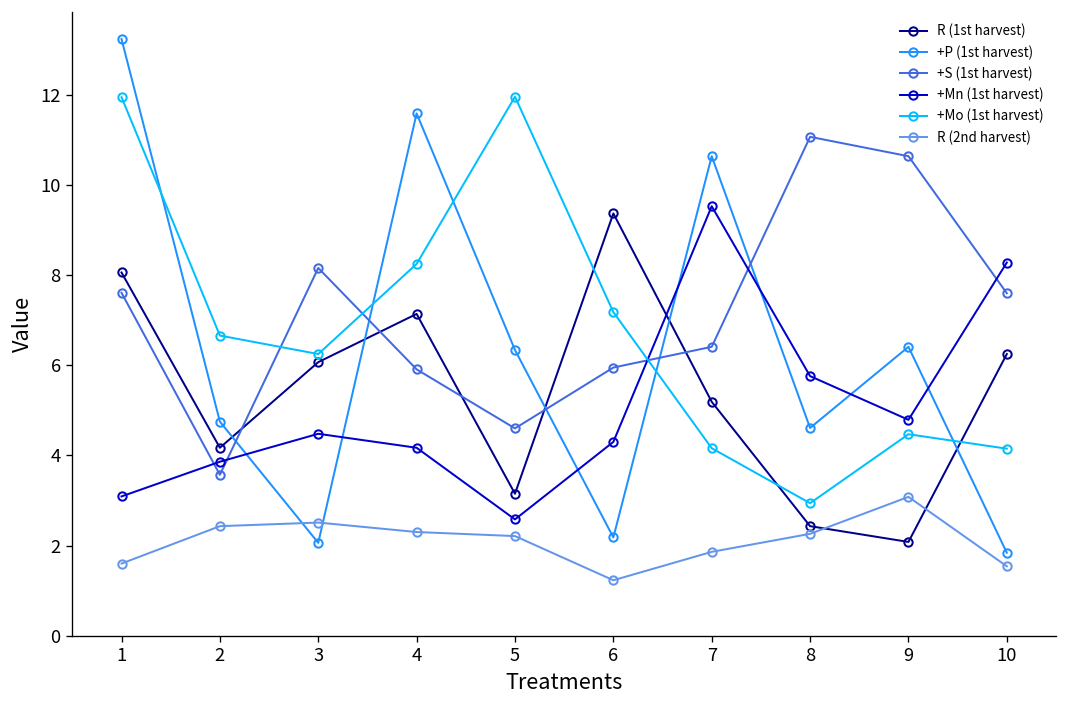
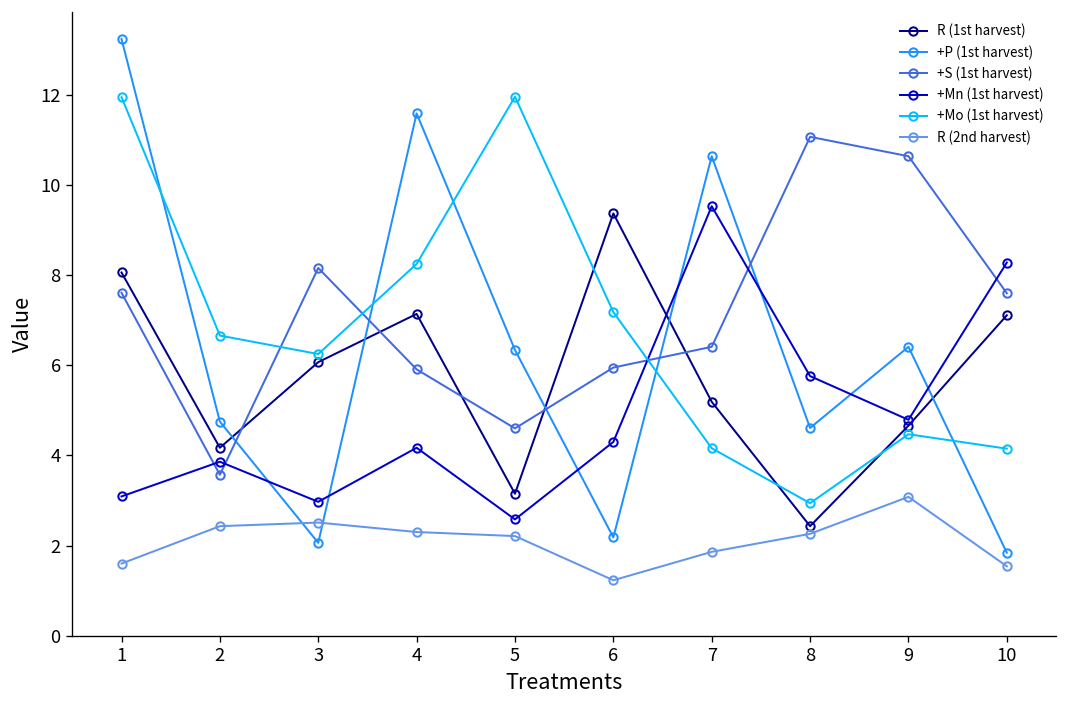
+Mn (1st harvest), 3: 4.5 -> 3.0
R (1st harvest), 9: 2.1 -> 4.7
R (1st harvest), 10: 6.3 -> 7.1
